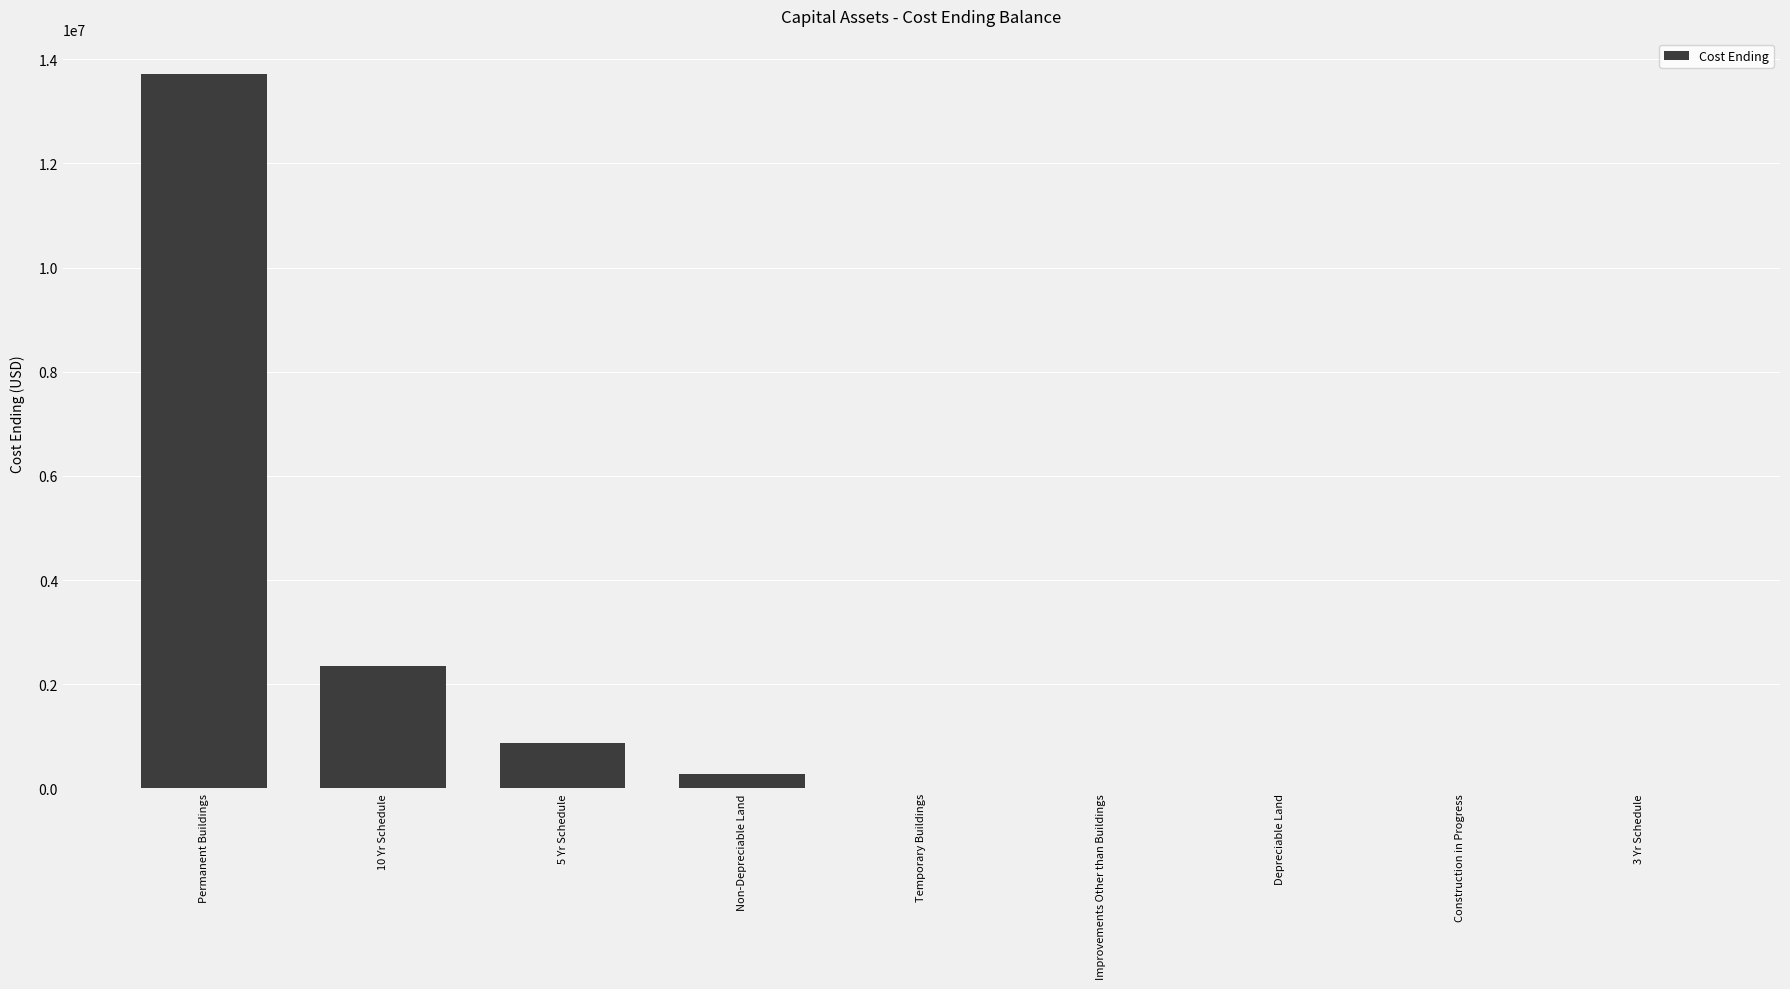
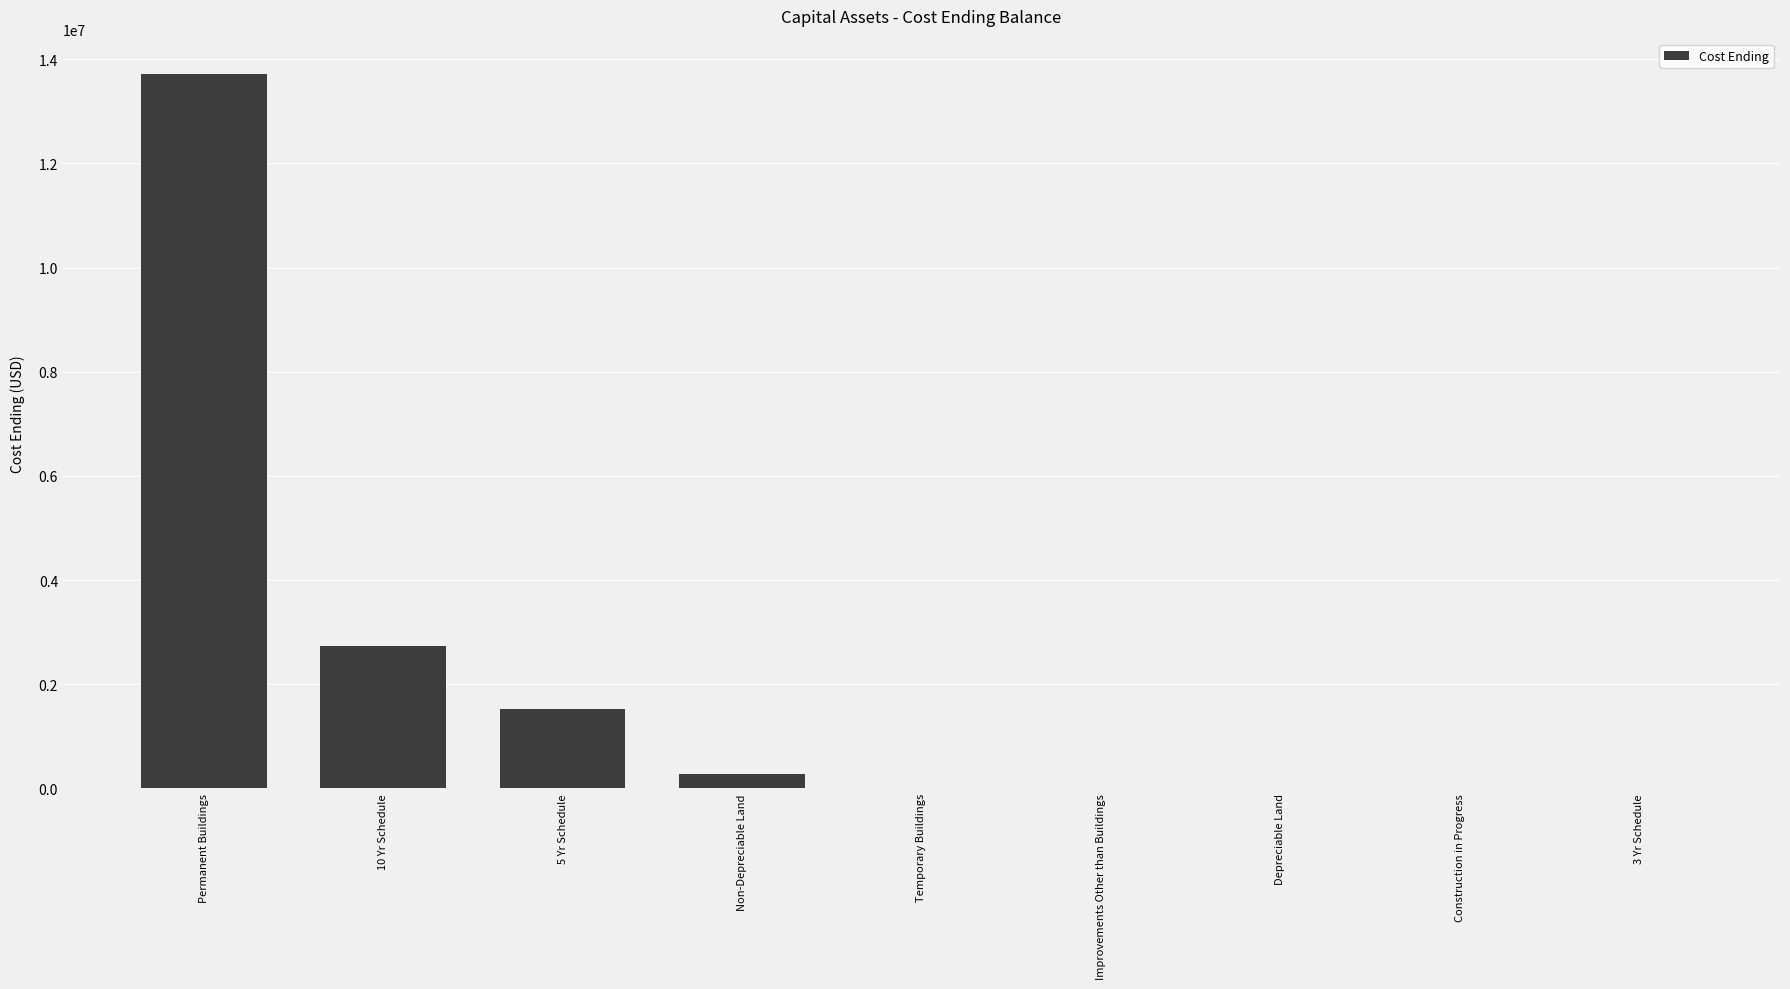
10 Yr Schedule: 2400000 -> 2700000
5 Yr Schedule: 900000 -> 1500000
